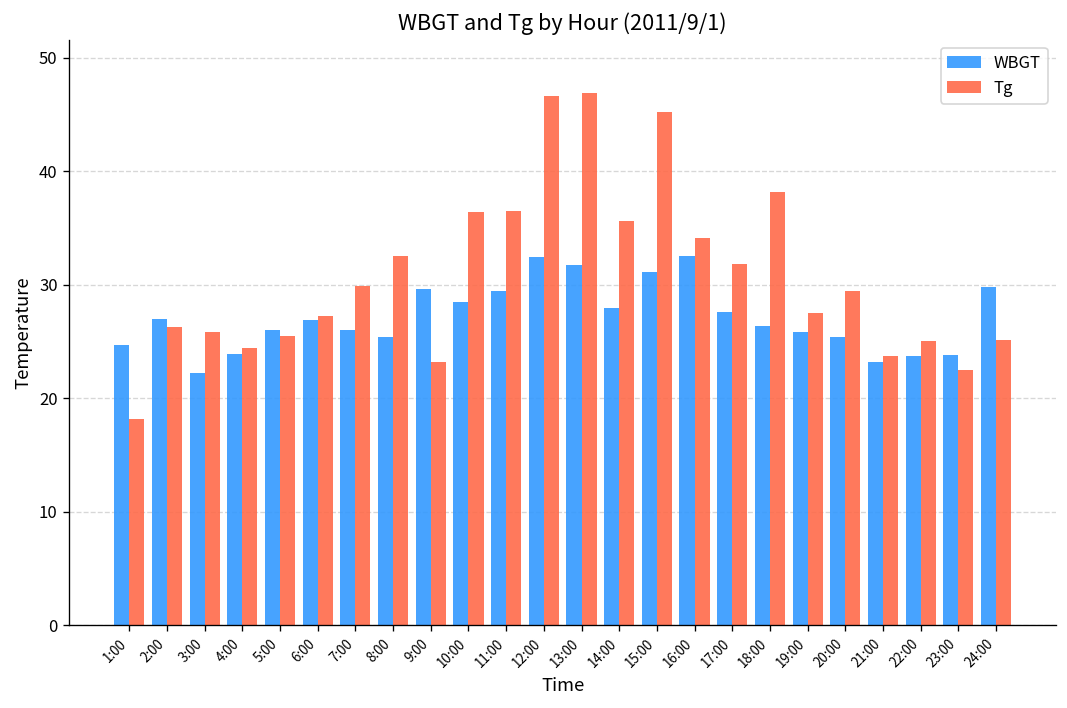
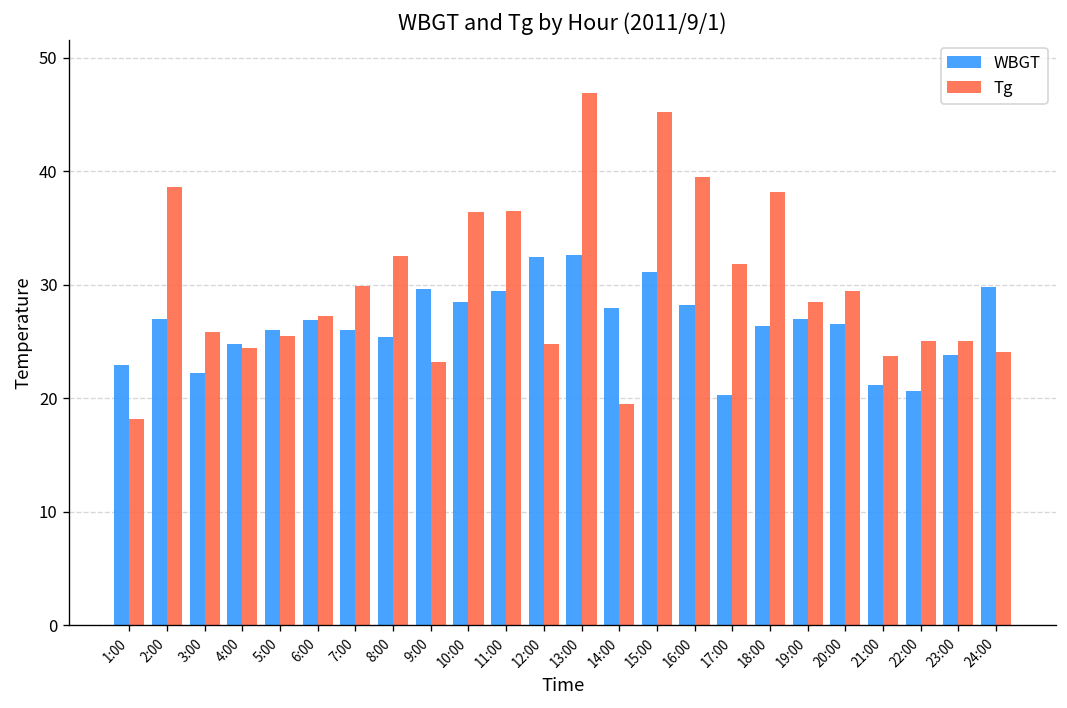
WBGT, 1:00: 25 -> 23
Tg, 2:00: 26 -> 39
WBGT, 4:00: 24 -> 25
Tg, 12:00: 47 -> 25
WBGT, 13:00: 32 -> 33
Tg, 14:00: 36 -> 20
WBGT, 16:00: 33 -> 28
Tg, 16:00: 34 -> 40
WBGT, 17:00: 28 -> 20
WBGT, 19:00: 26 -> 27
Tg, 19:00: 28 -> 29
WBGT, 20:00: 25 -> 27
WBGT, 21:00: 23 -> 21
WBGT, 22:00: 24 -> 21
Tg, 23:00: 23 -> 25
Tg, 24:00: 25 -> 24
